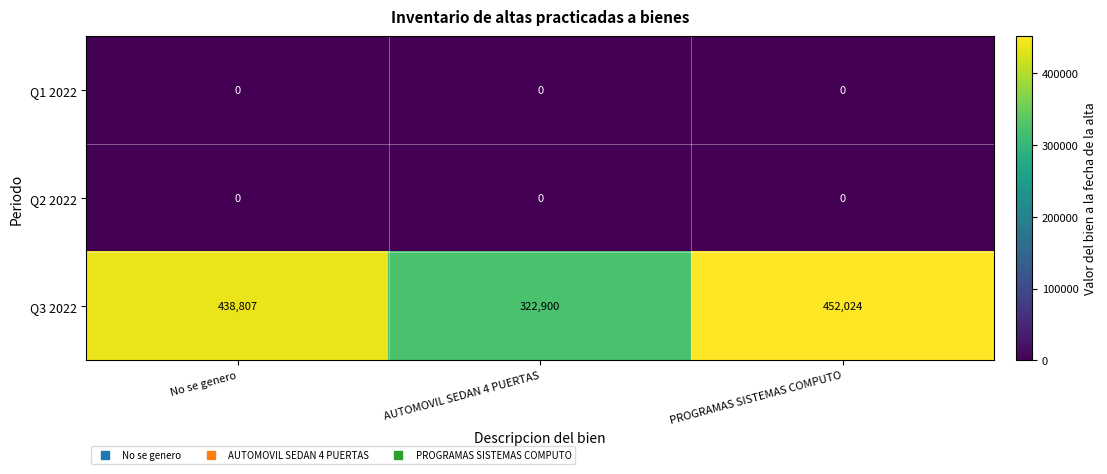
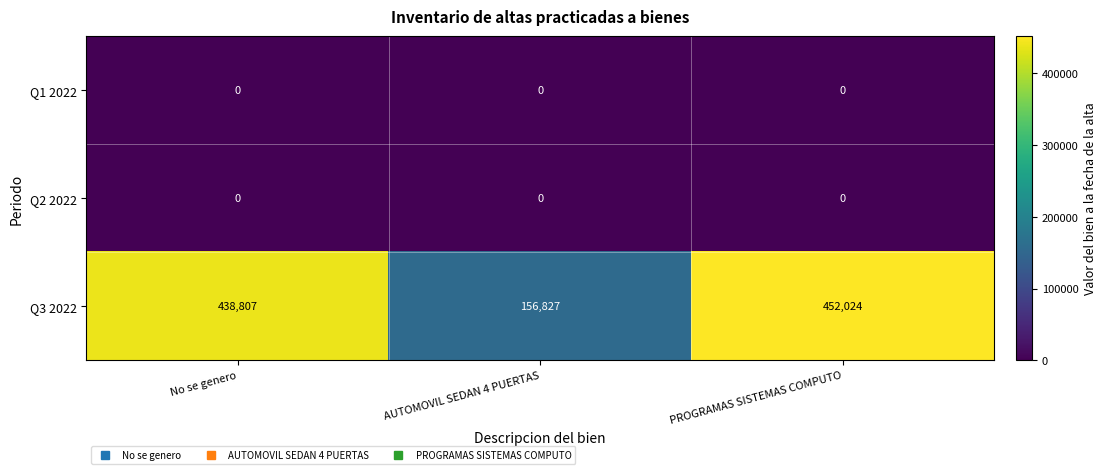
Q3 2022, AUTOMOVIL SEDAN 4 PUERTAS: 322,900 -> 156,827
